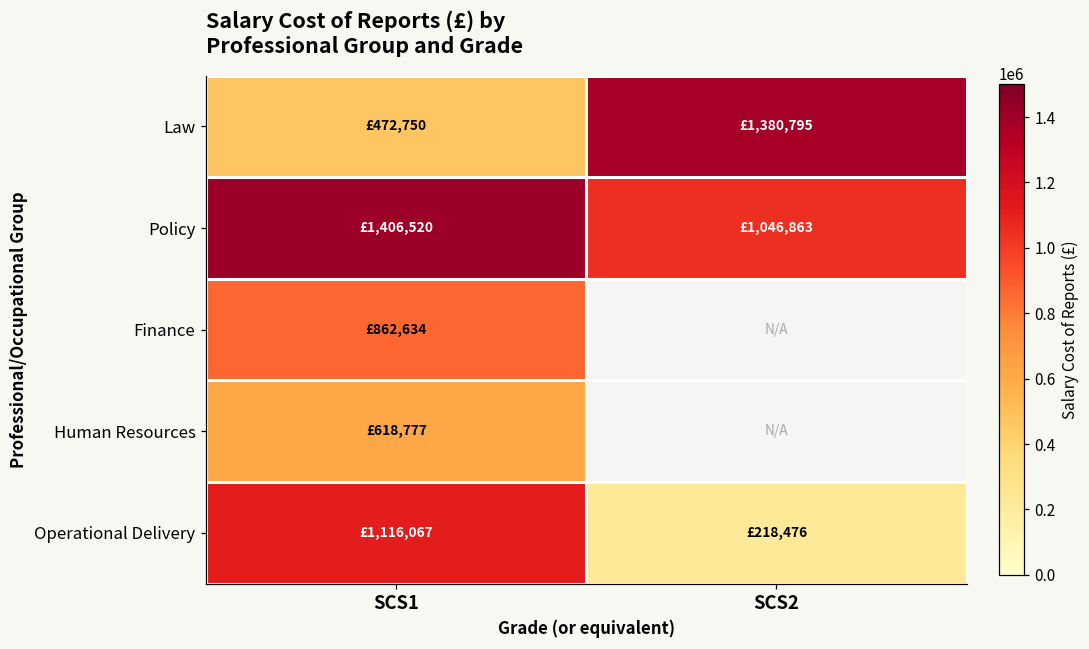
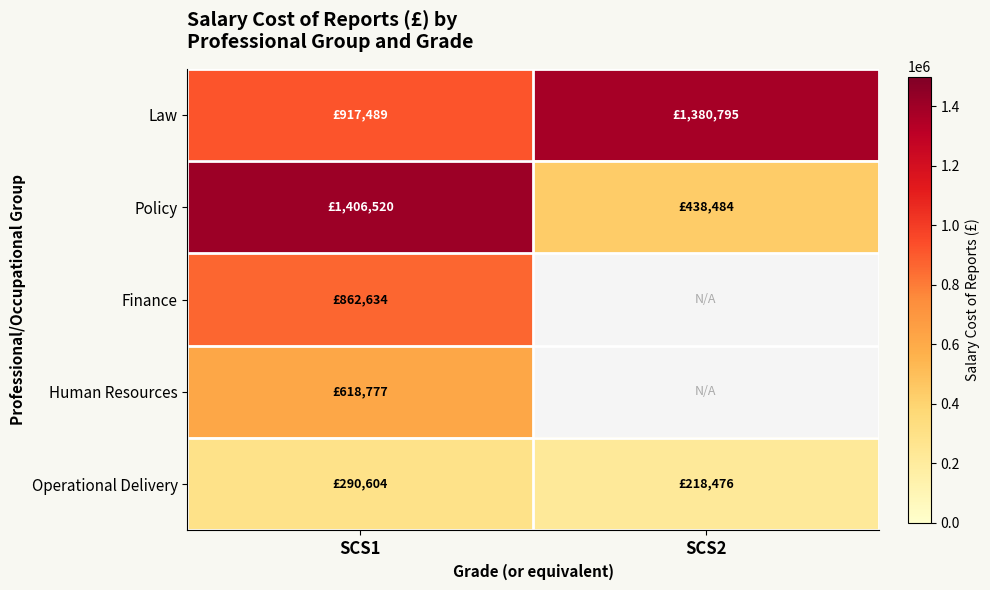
Law, SCS1: £472,750 -> £917,489
Policy, SCS2: £1,046,863 -> £438,484
Operational Delivery, SCS1: £1,116,067 -> £290,604
